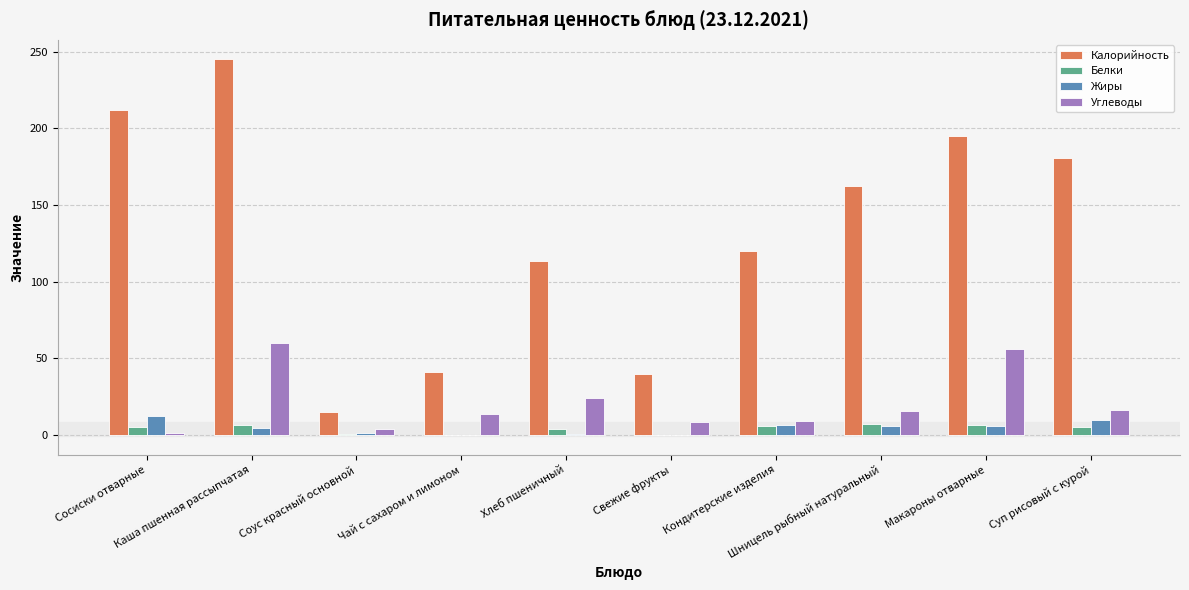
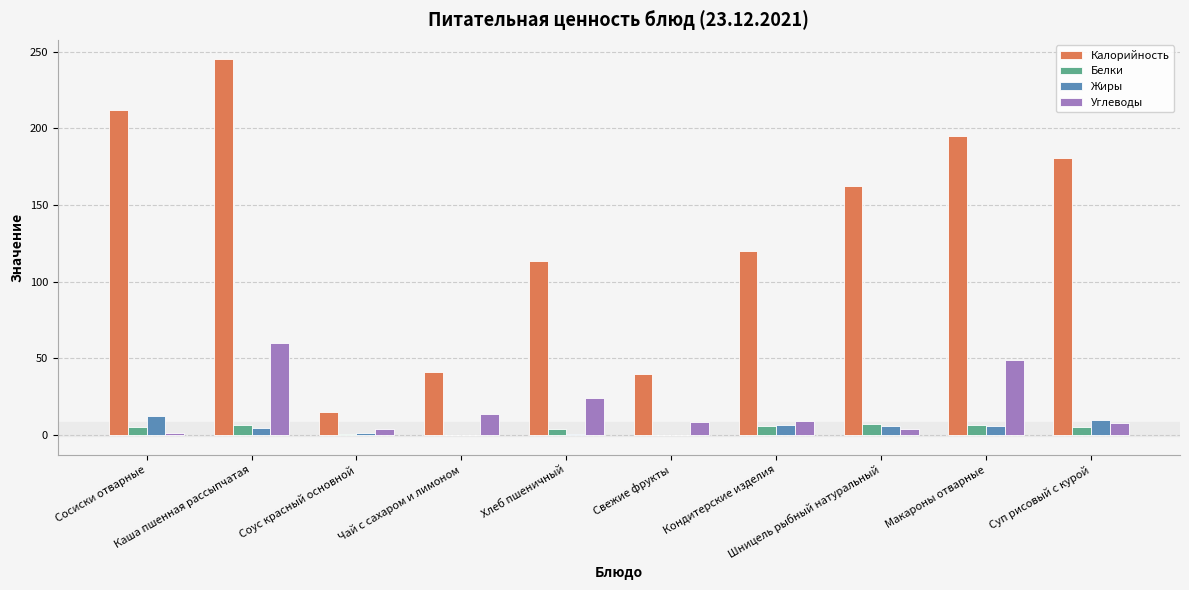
Углеводы, Шницель рыбный натуральный: 16 -> 4
Углеводы, Макароны отварные: 57 -> 49
Углеводы, Суп рисовый с курой: 17 -> 8
